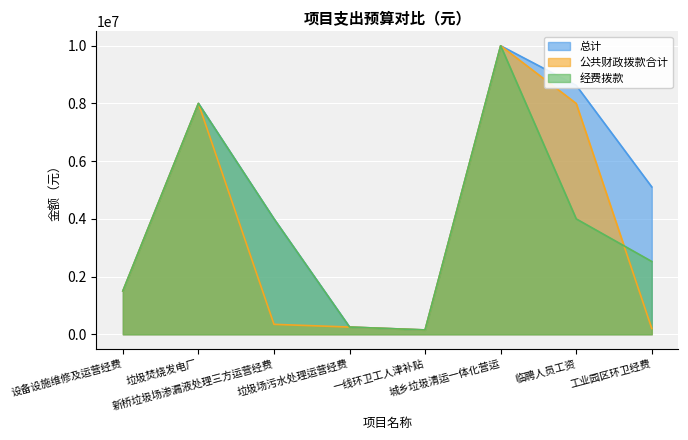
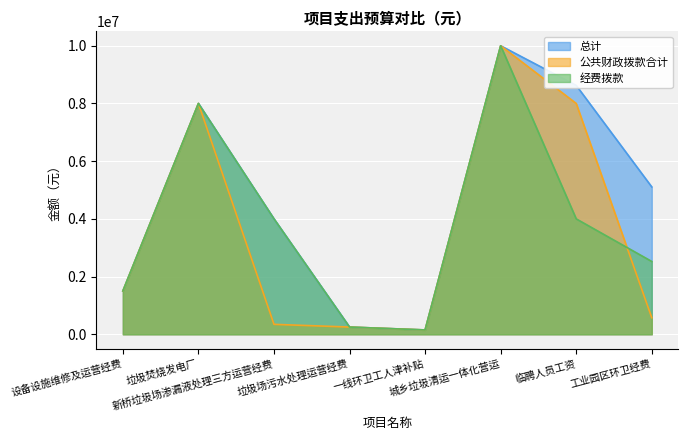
公共财政拨款合计, 工业园区环卫经费: 200000 -> 600000
